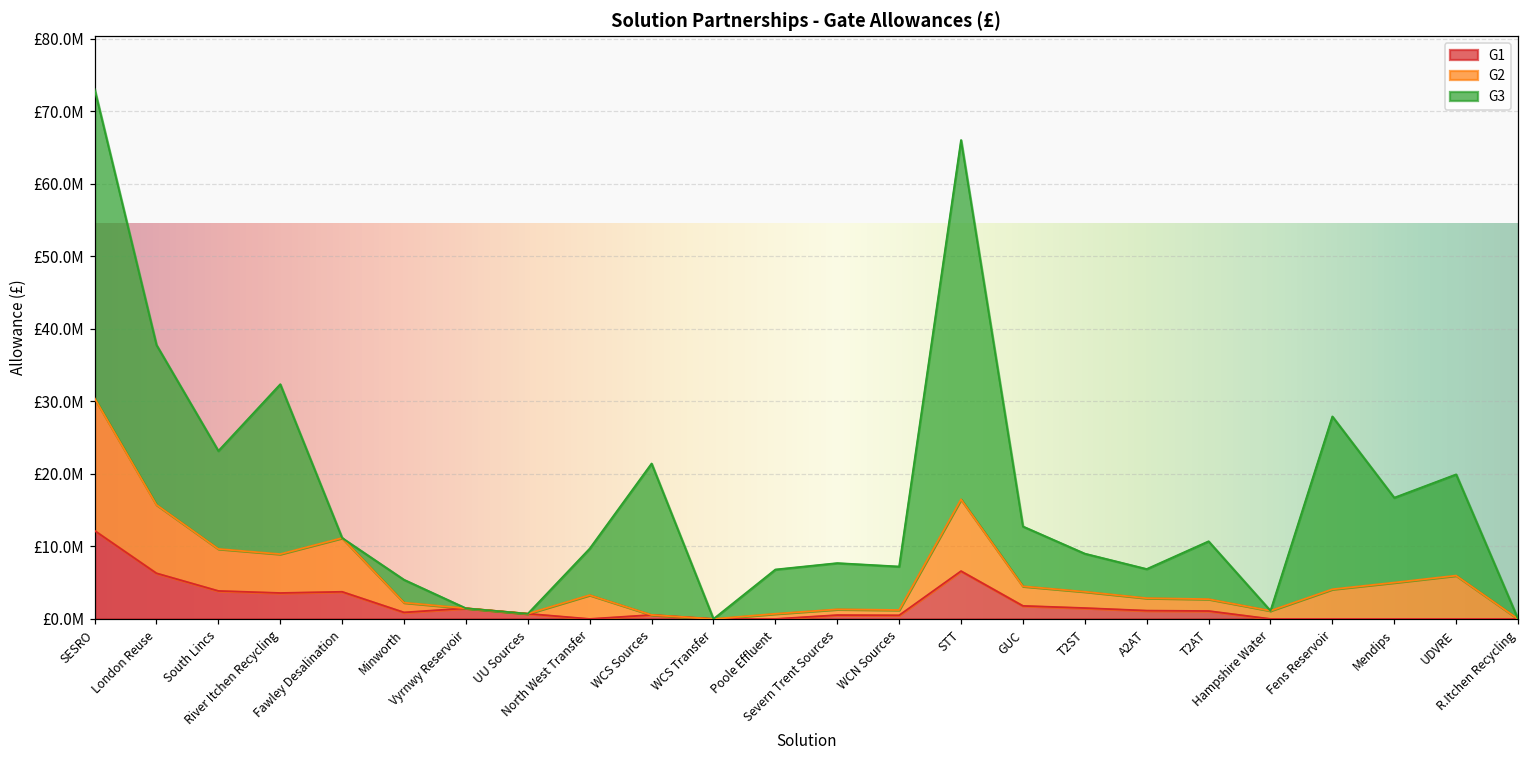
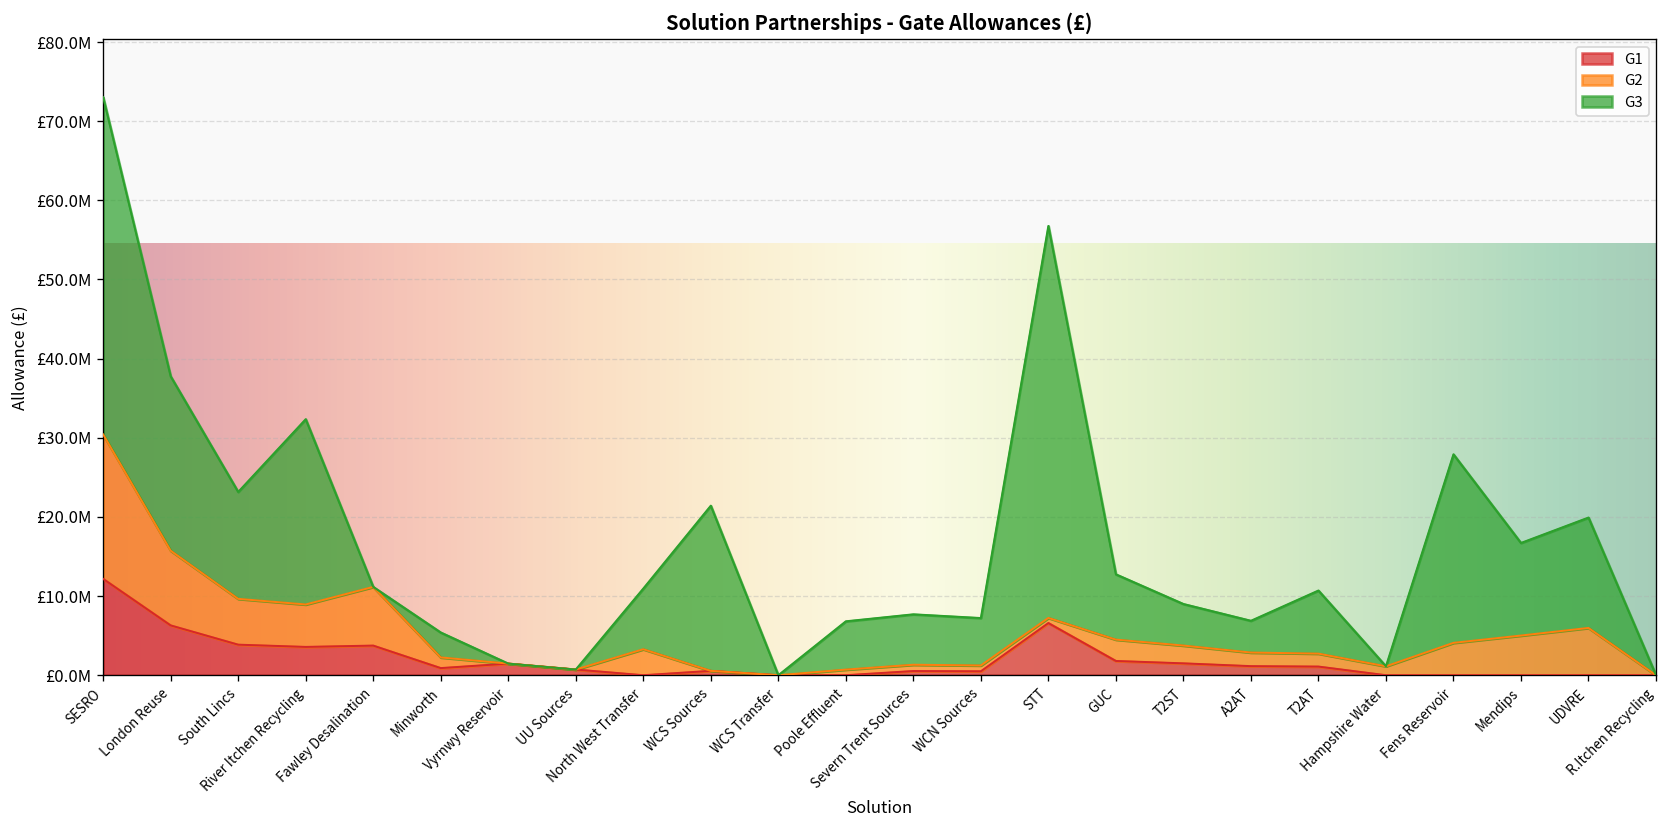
G3, North West Transfer: £6000000 -> £8000000
G2, STT: £10000000 -> £1000000
